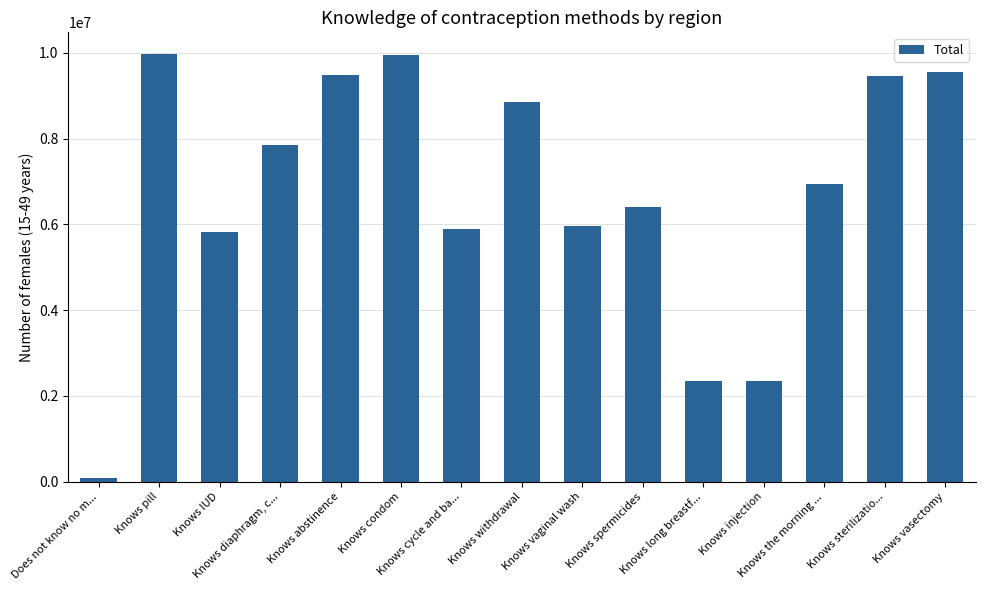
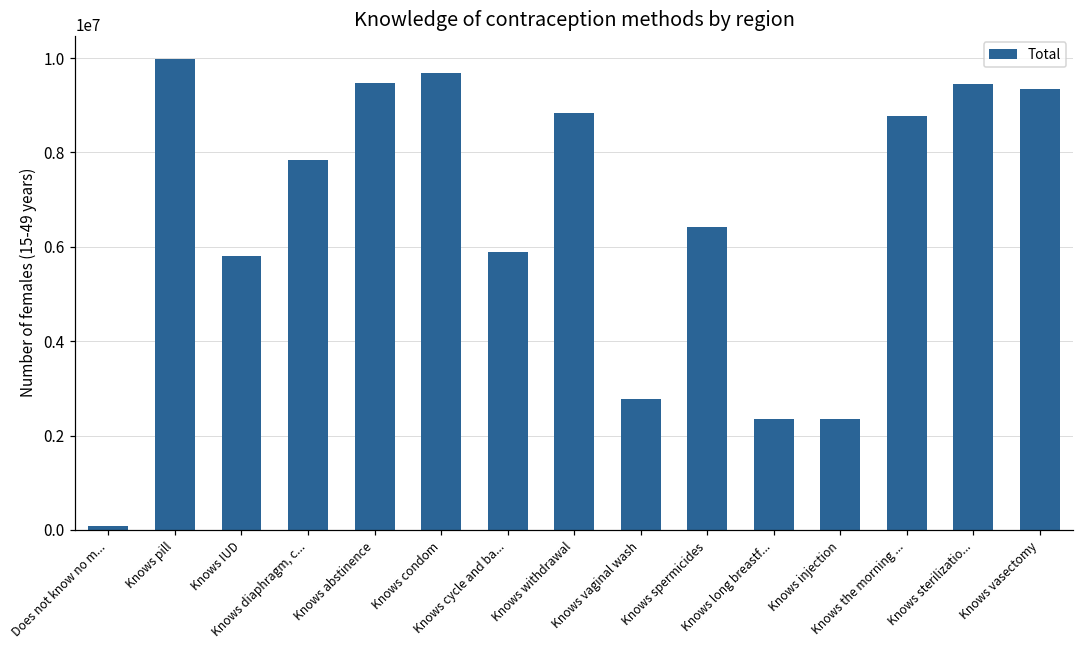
Knows condom: 9900000 -> 9700000
Knows vaginal wash: 6000000 -> 2800000
Knows the morning ...: 6900000 -> 8800000
Knows vasectomy: 9500000 -> 9300000
